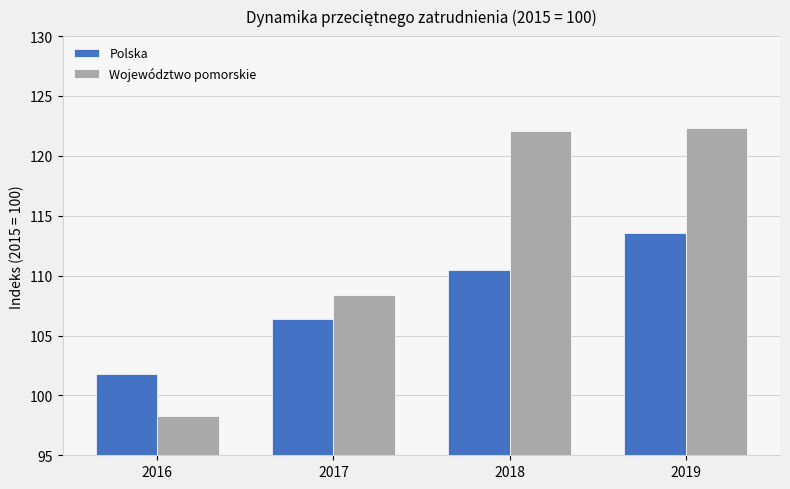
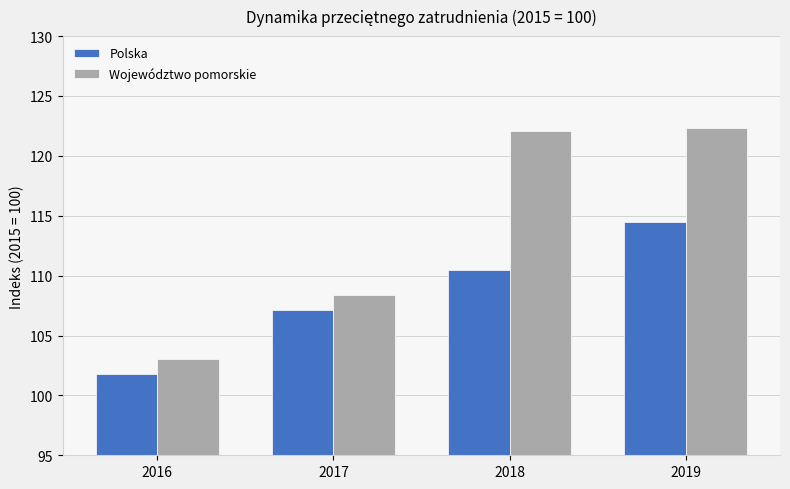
Województwo pomorskie, 2016: 98.3 -> 103.0
Polska, 2017: 106.4 -> 107.1
Polska, 2019: 113.6 -> 114.5
